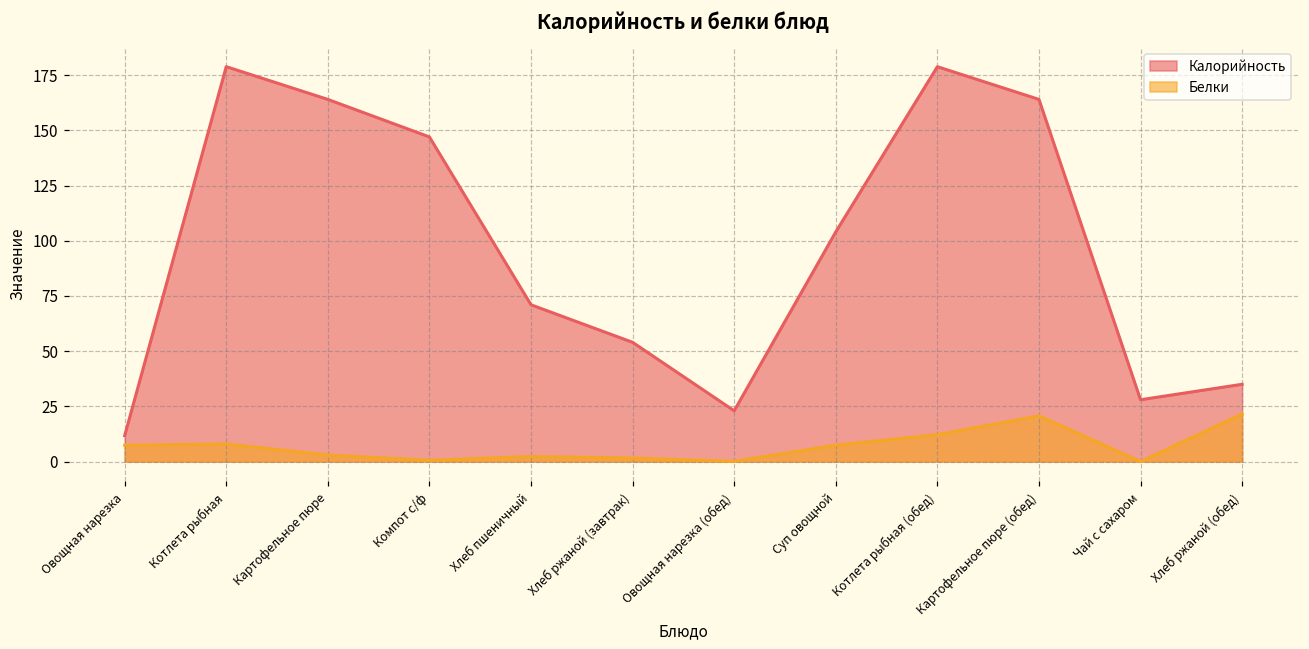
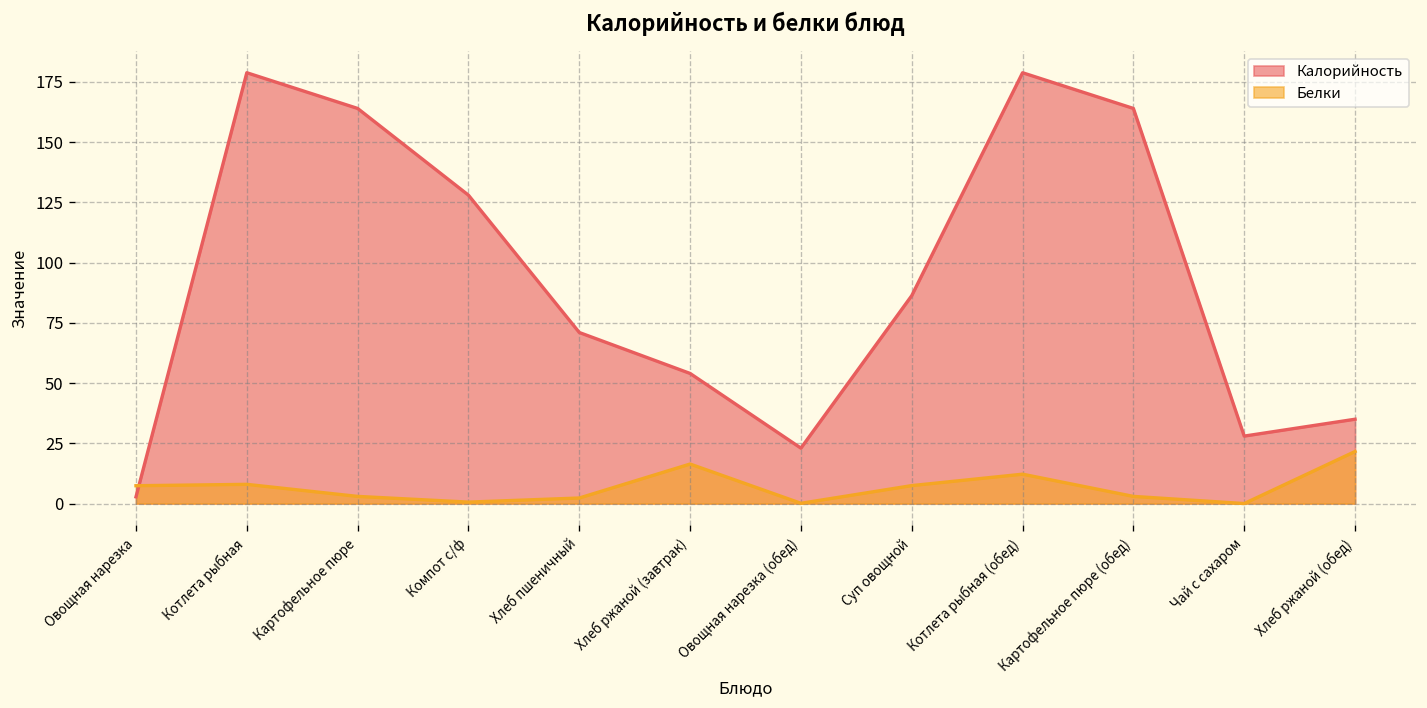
Калорийность, Овощная нарезка: 12 -> 3
Калорийность, Компот с/ф: 147 -> 128
Белки, Хлеб ржаной (завтрак): 2 -> 16
Калорийность, Суп овощной: 104 -> 86
Белки, Картофельное пюре (обед): 21 -> 3
